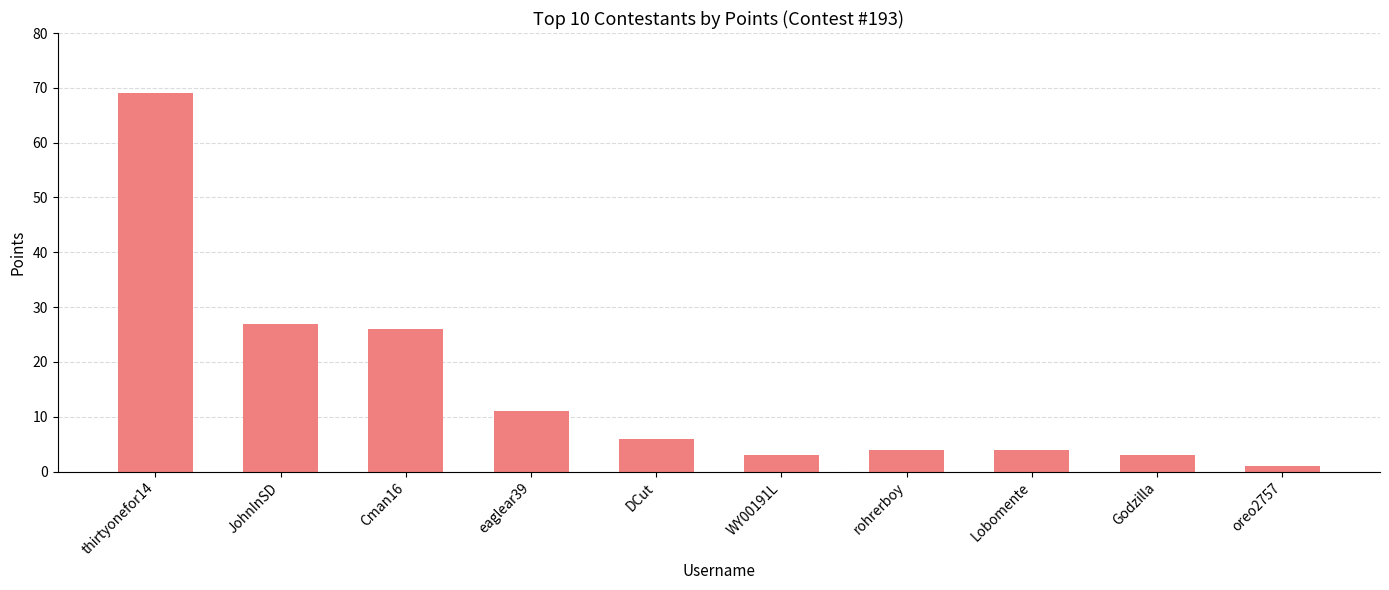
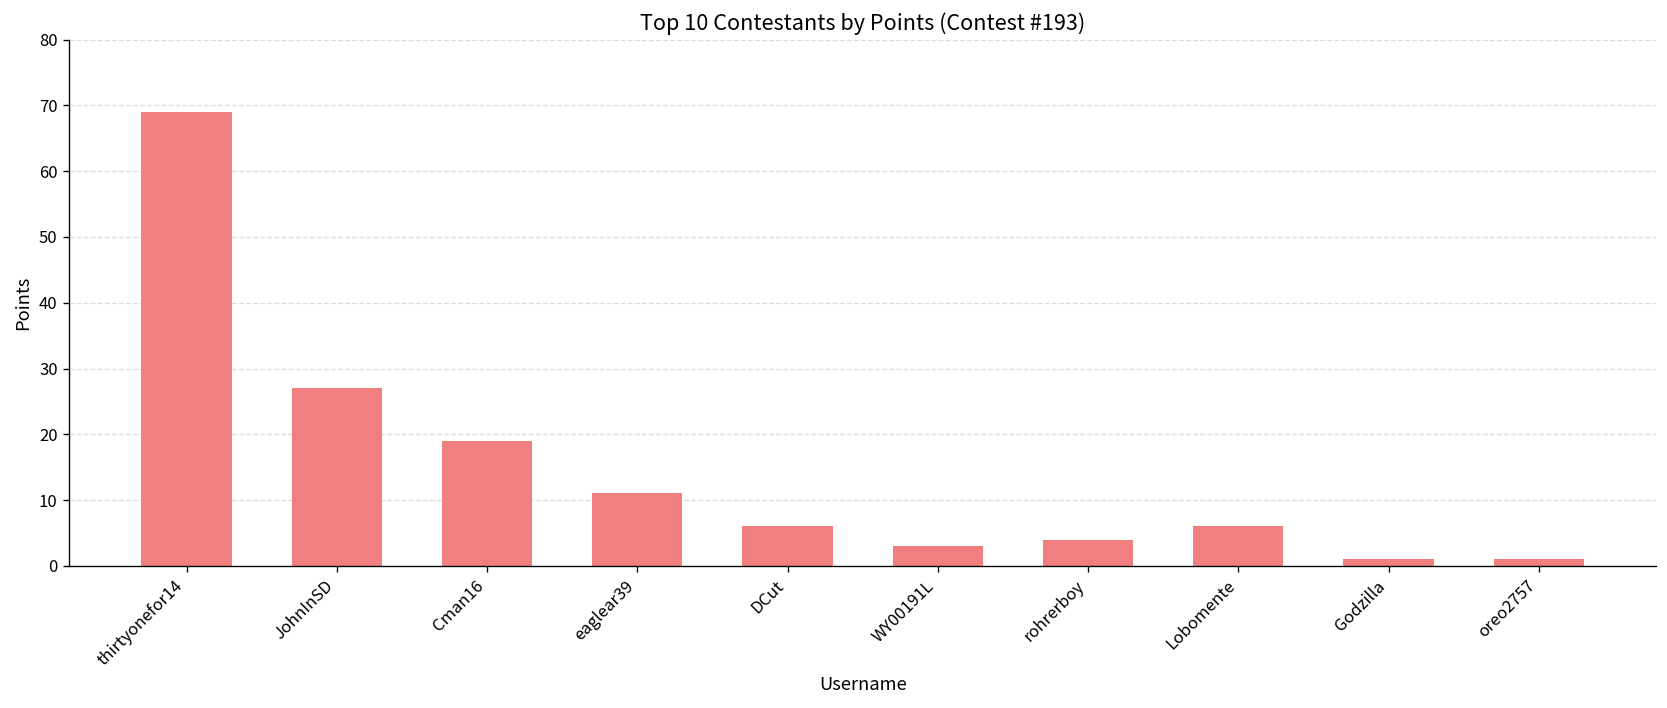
Cman16: 26 -> 19
Lobomente: 4 -> 6
Godzilla: 3 -> 1
